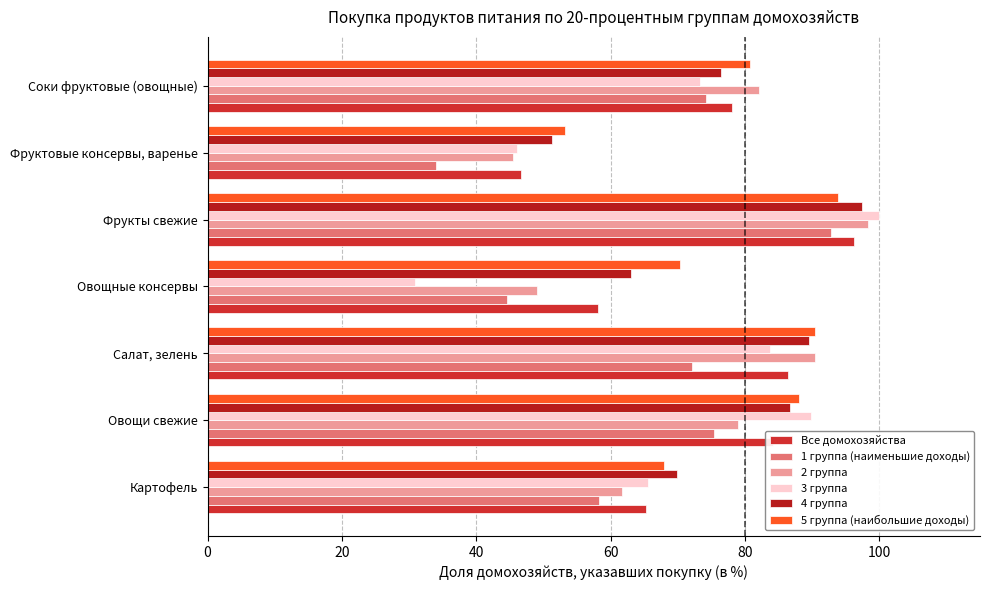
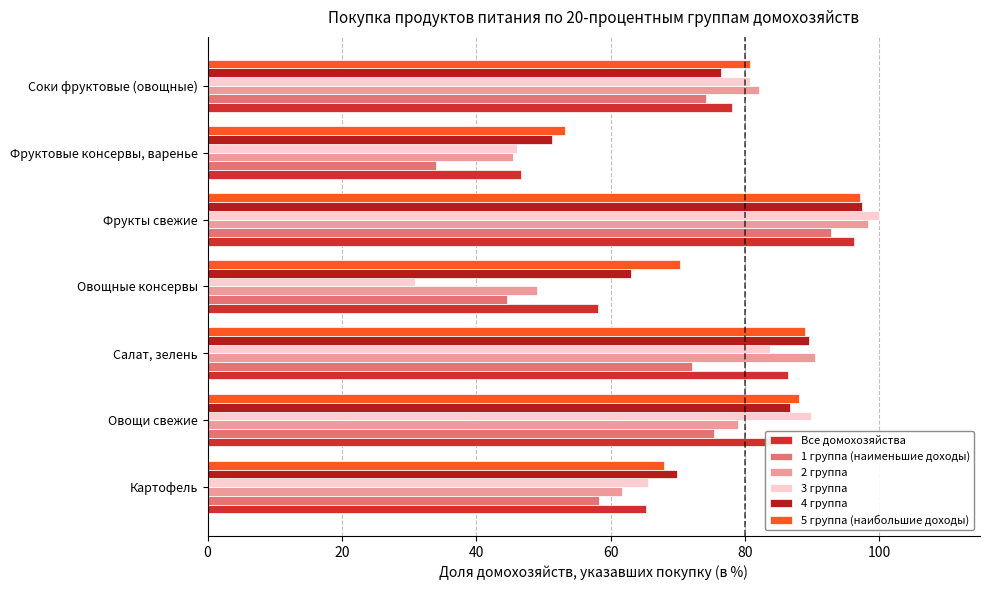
3 группа, Соки фруктовые (овощные): 73 -> 81
5 группа (наибольшие доходы), Фрукты свежие: 94 -> 97
5 группа (наибольшие доходы), Салат, зелень: 90 -> 89
